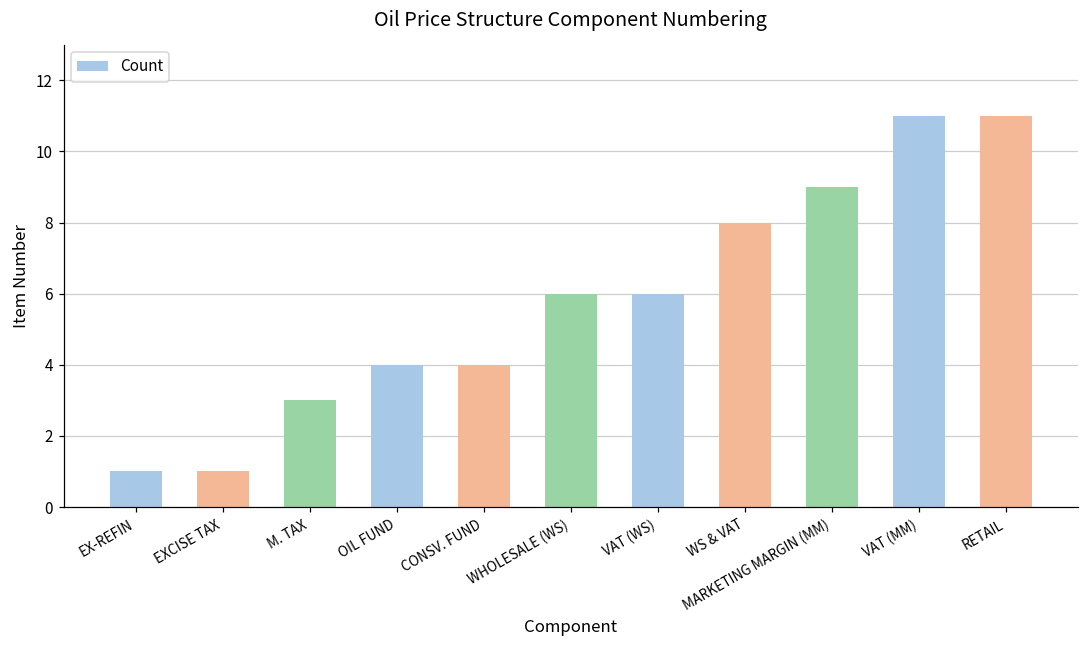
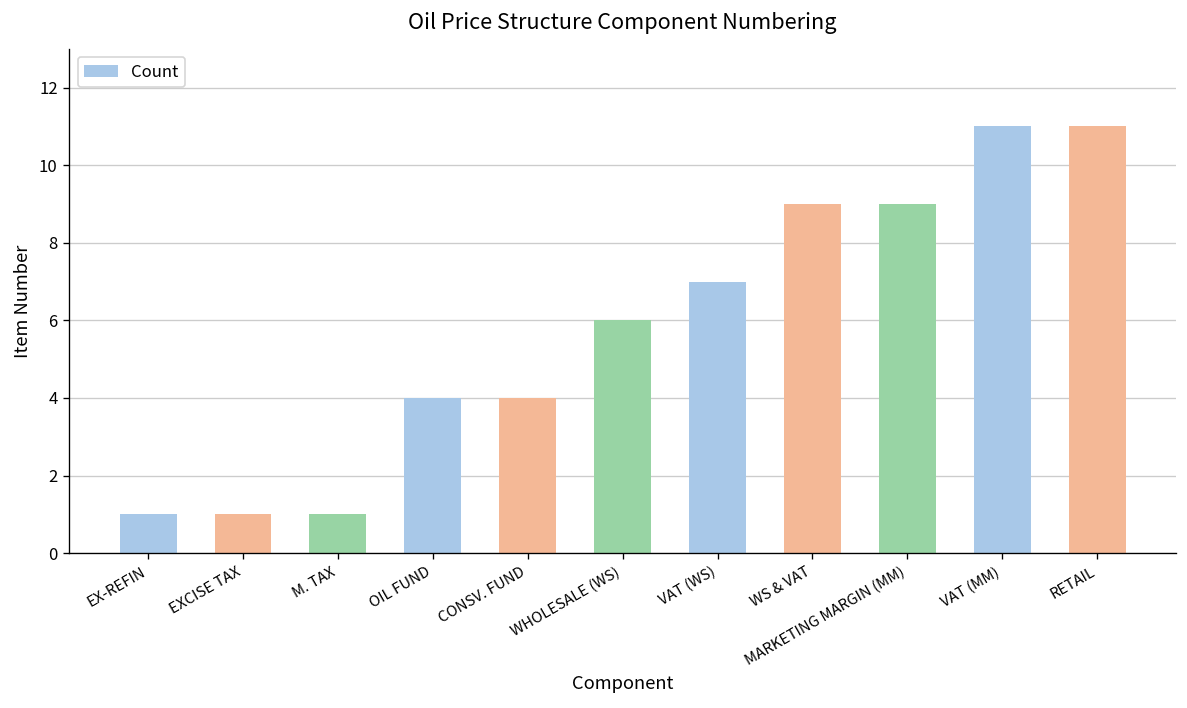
M. TAX: 3 -> 1
VAT (WS): 6 -> 7
WS & VAT: 8 -> 9
